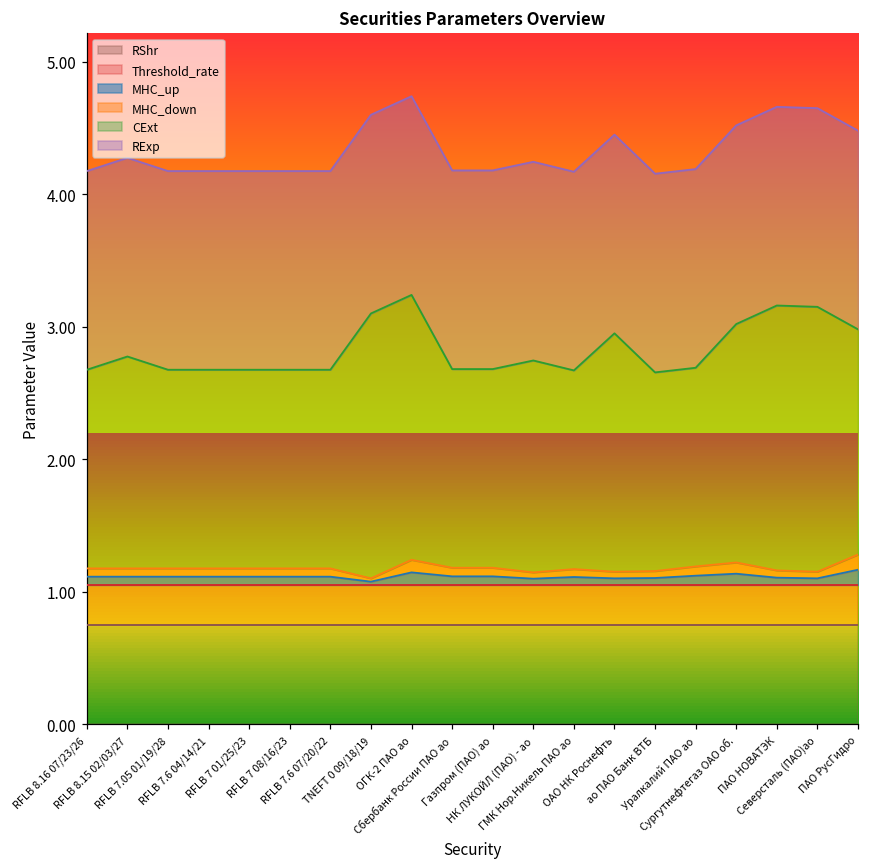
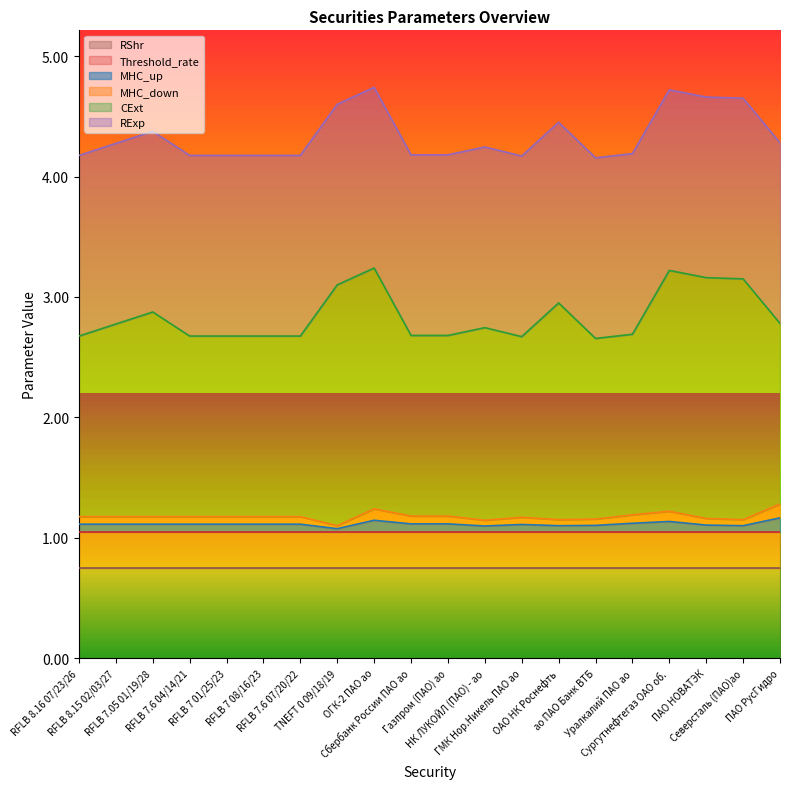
CExt, RFLB 7.05 01/19/28: 1.5 -> 1.7
CExt, Сургутнефтегаз ОАО об.: 1.8 -> 2.0
CExt, ПАО РусГидро: 1.7 -> 1.5
